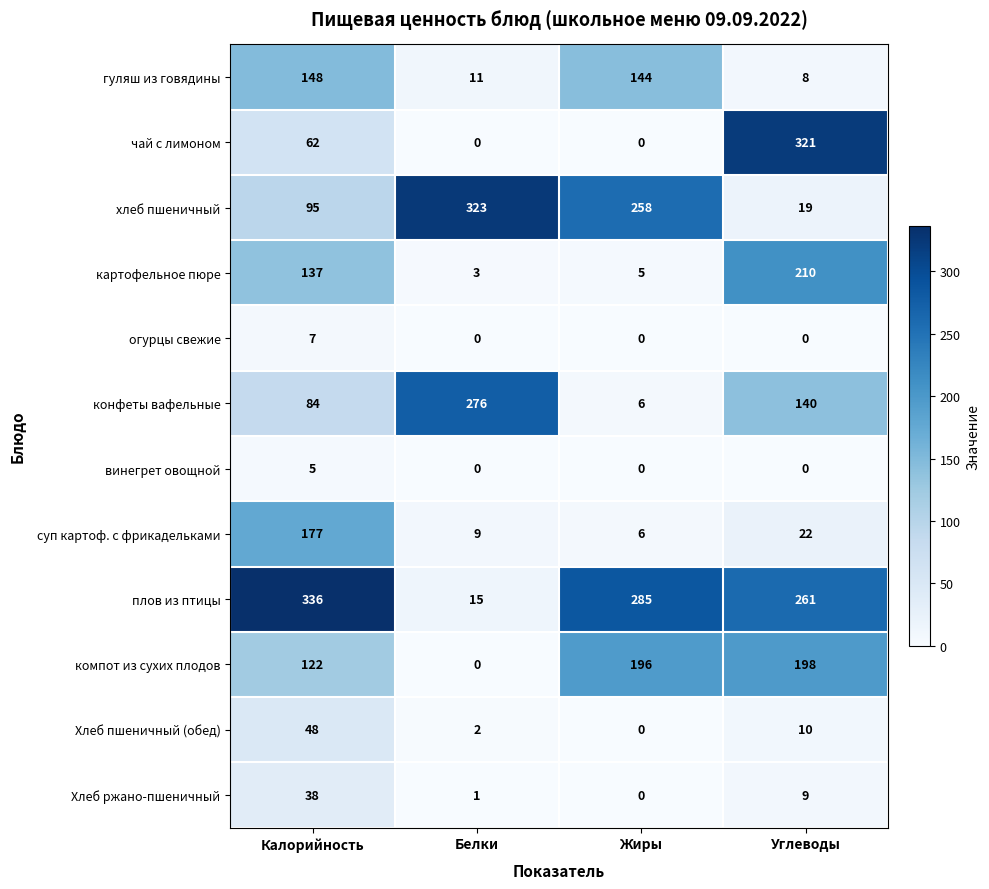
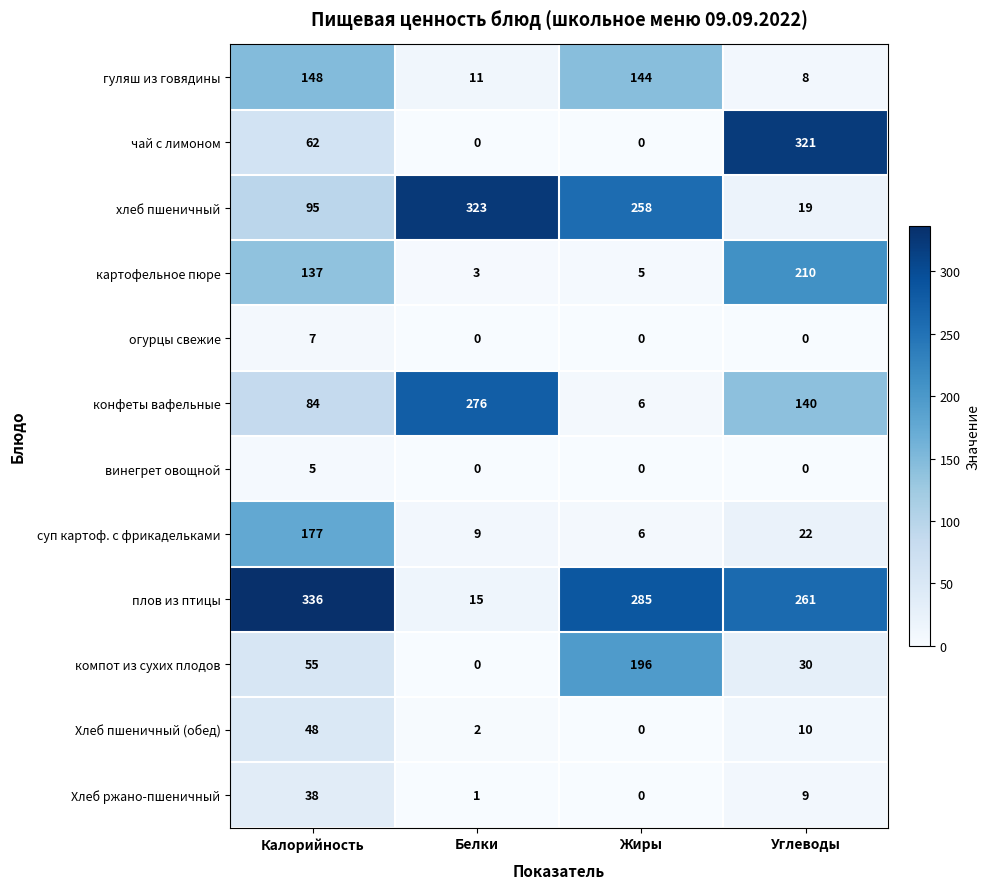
компот из сухих плодов, Калорийность: 122 -> 55
компот из сухих плодов, Углеводы: 198 -> 30
